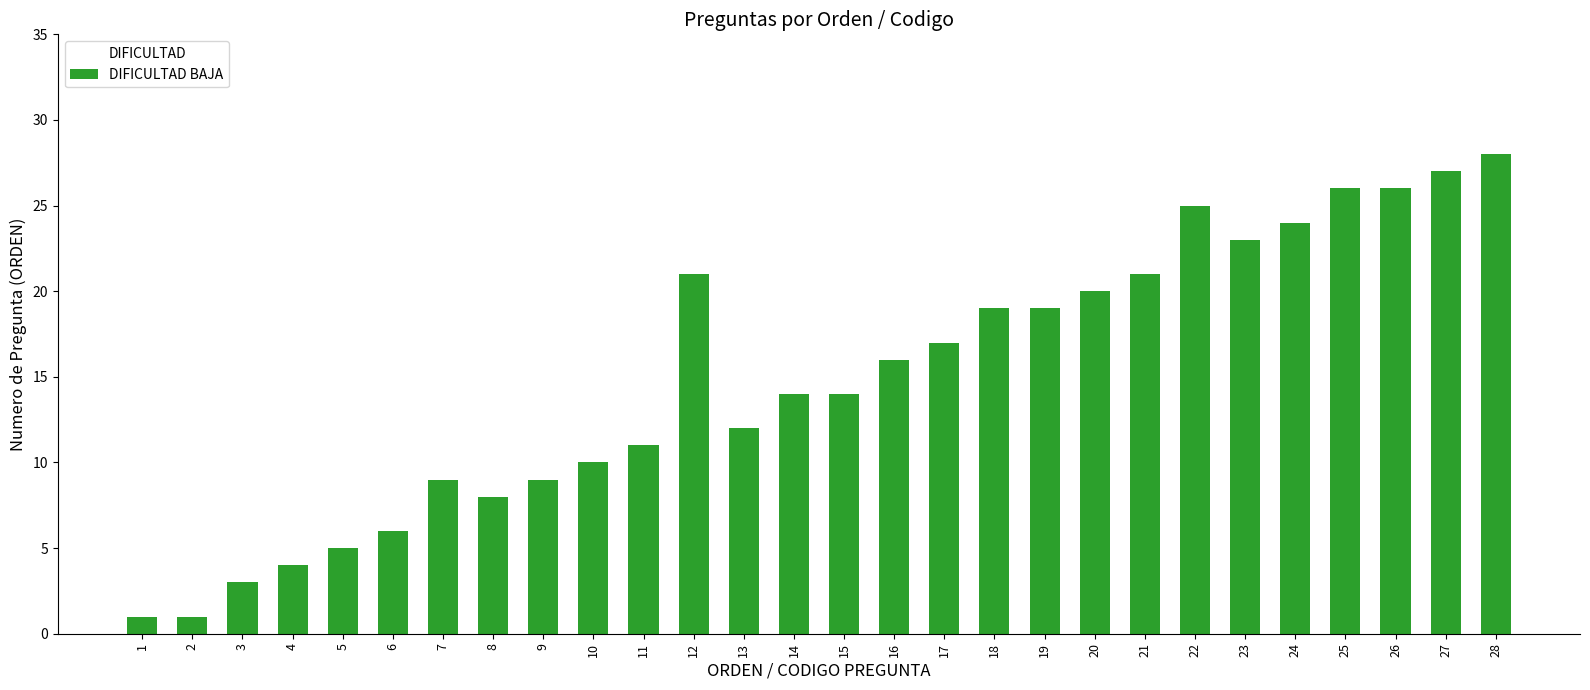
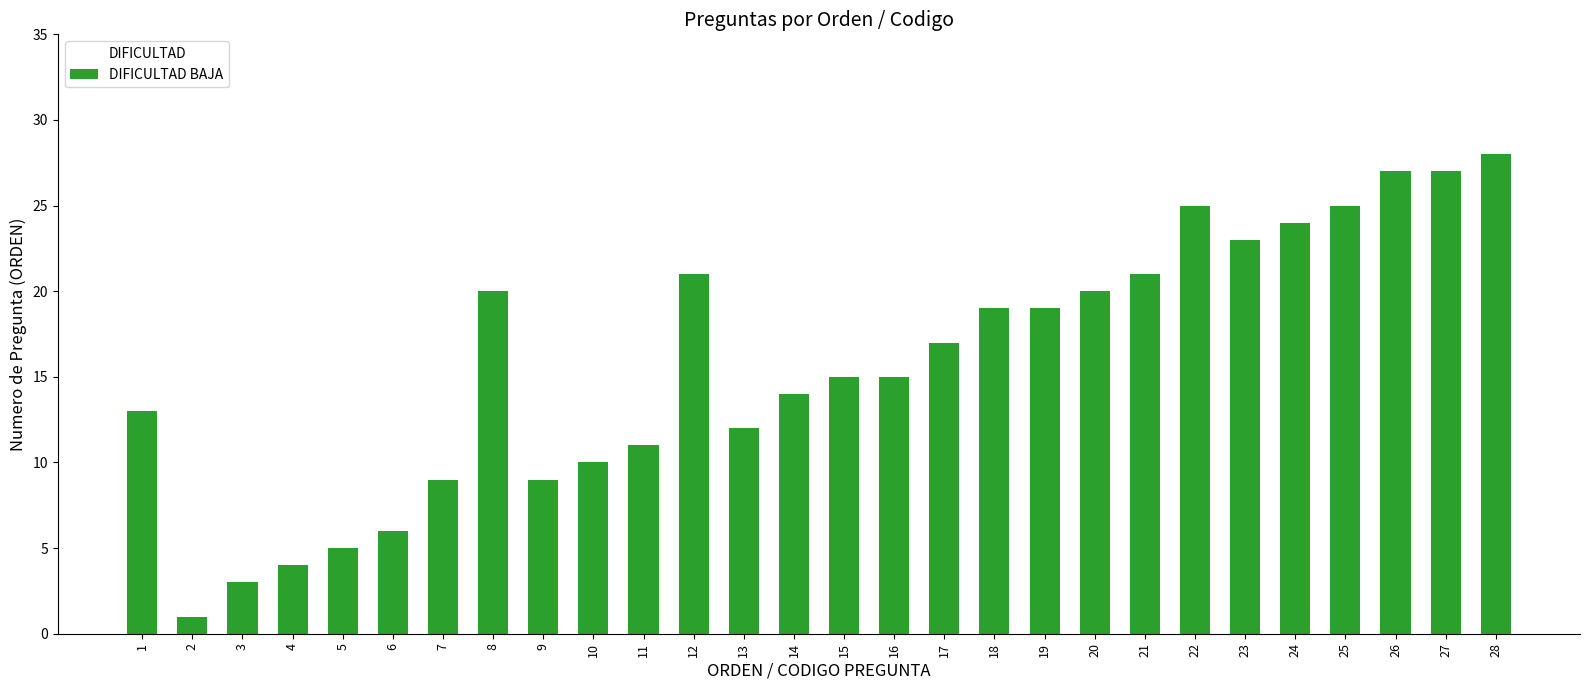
1: 1 -> 13
8: 8 -> 20
15: 14 -> 15
16: 16 -> 15
25: 26 -> 25
26: 26 -> 27
